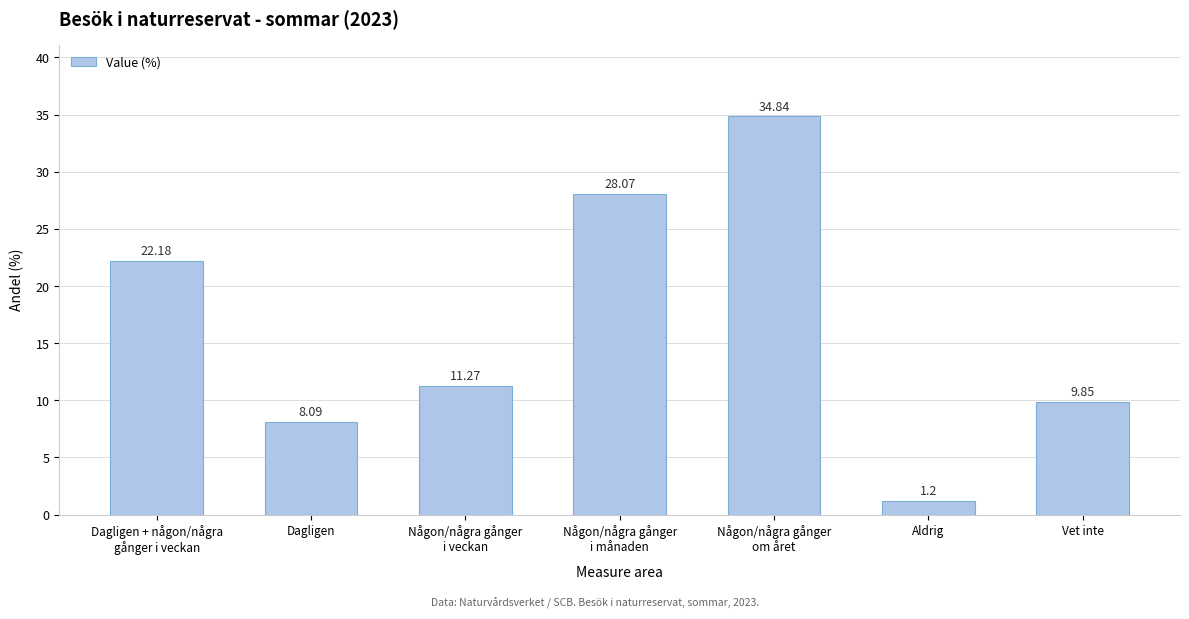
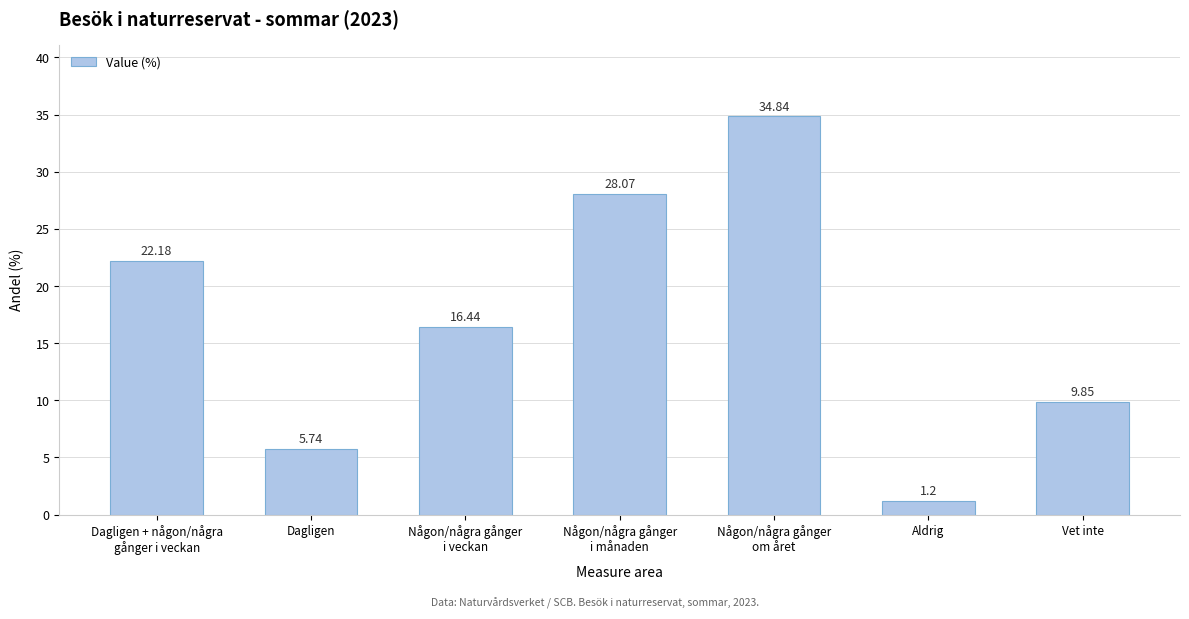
Dagligen: 8.09 -> 5.74
Någon/några gånger i veckan: 11.27 -> 16.44
